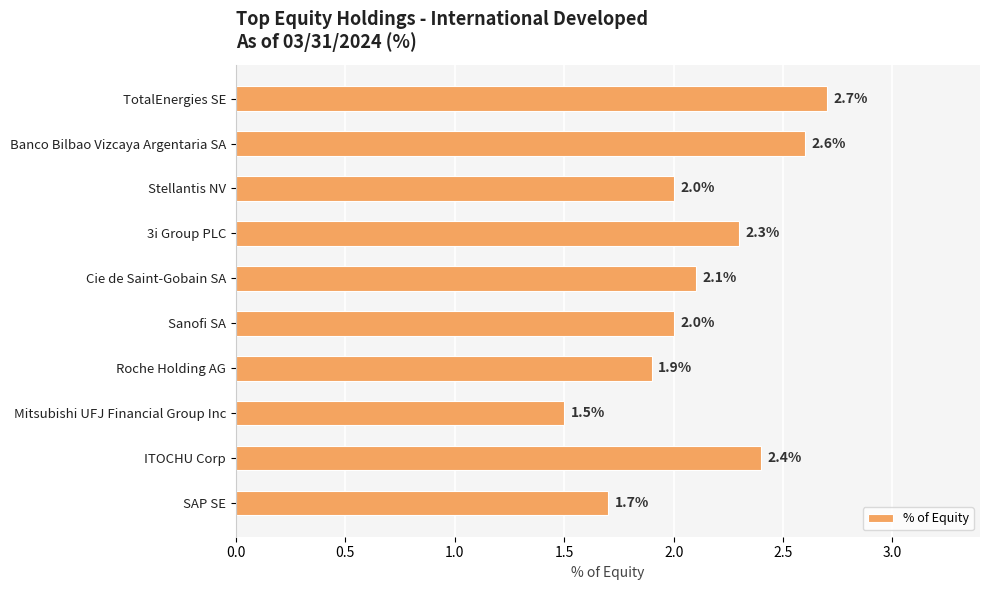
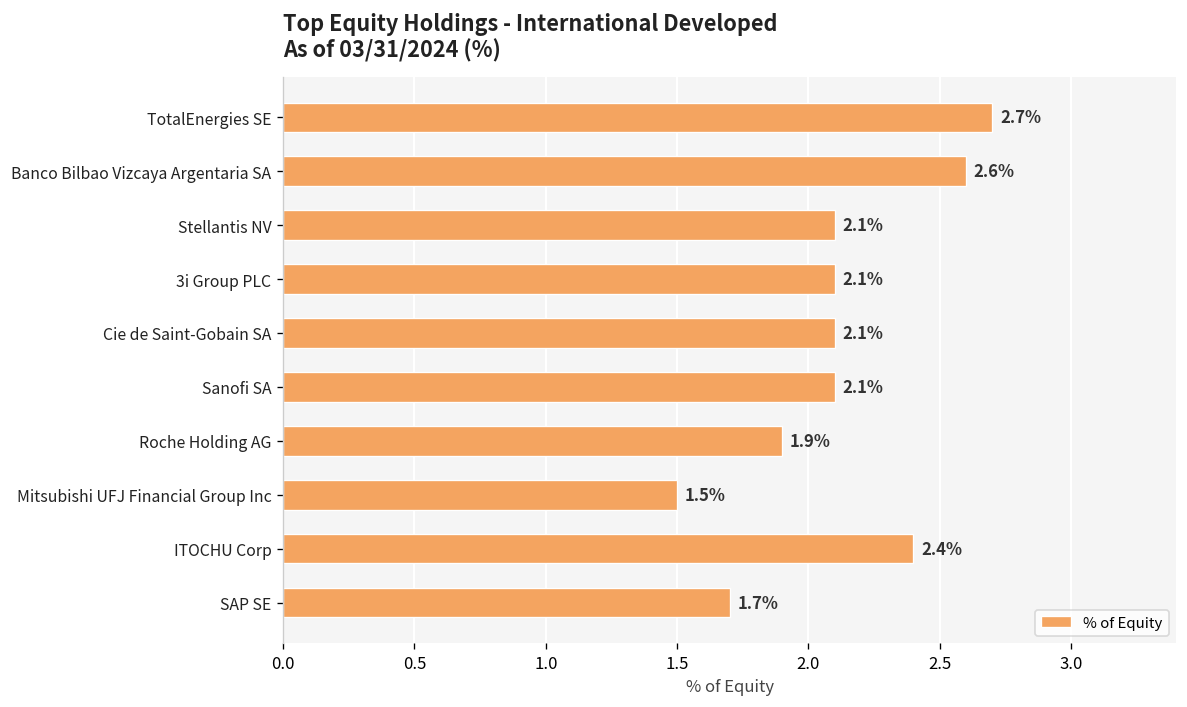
Stellantis NV: 2.0% -> 2.1%
3i Group PLC: 2.3% -> 2.1%
Sanofi SA: 2.0% -> 2.1%
